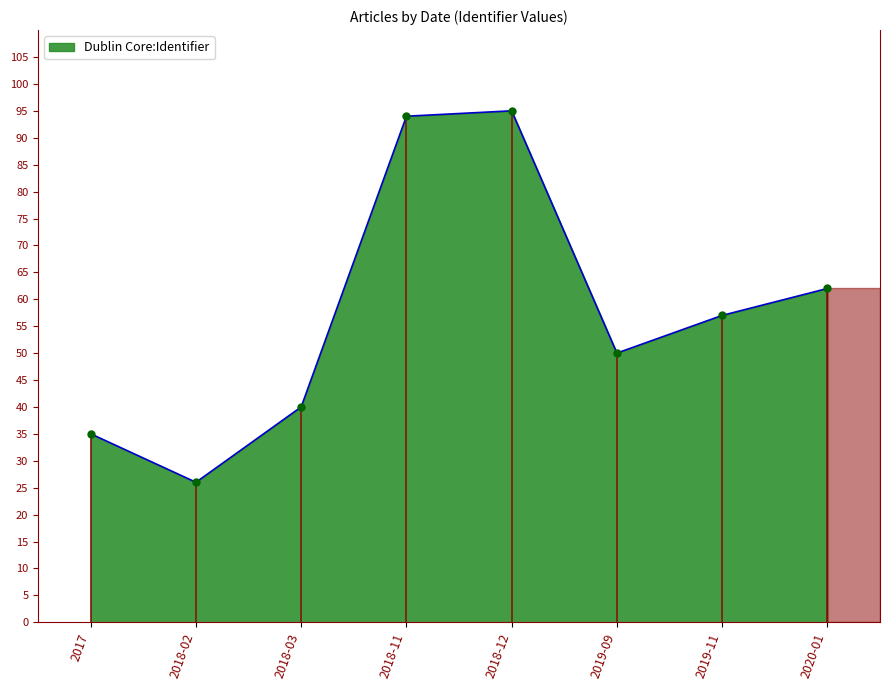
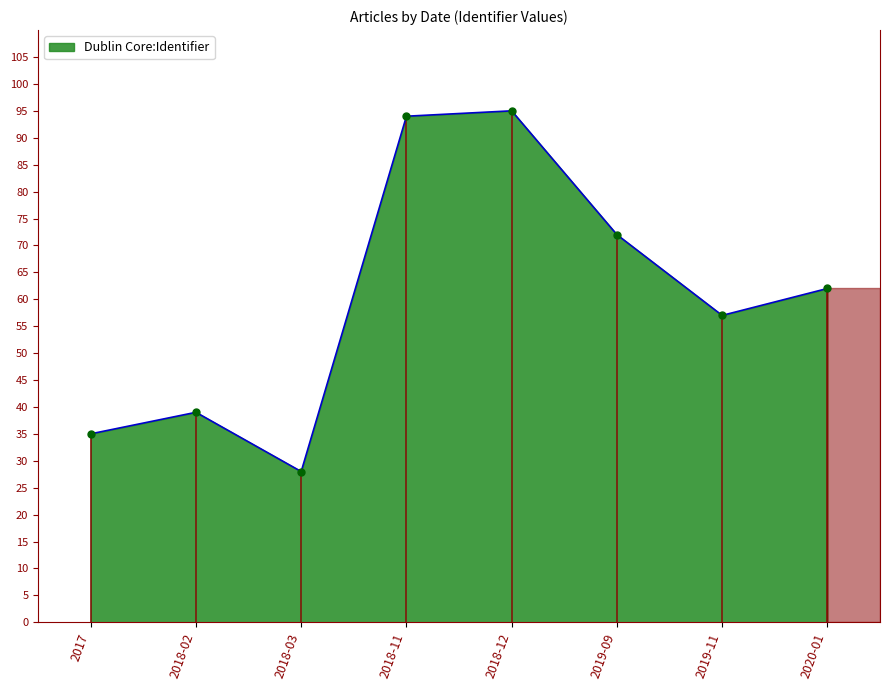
Dublin Core:Identifier, 2018-02: 26 -> 39
Dublin Core:Identifier, 2018-03: 40 -> 28
Dublin Core:Identifier, 2019-09: 50 -> 72
